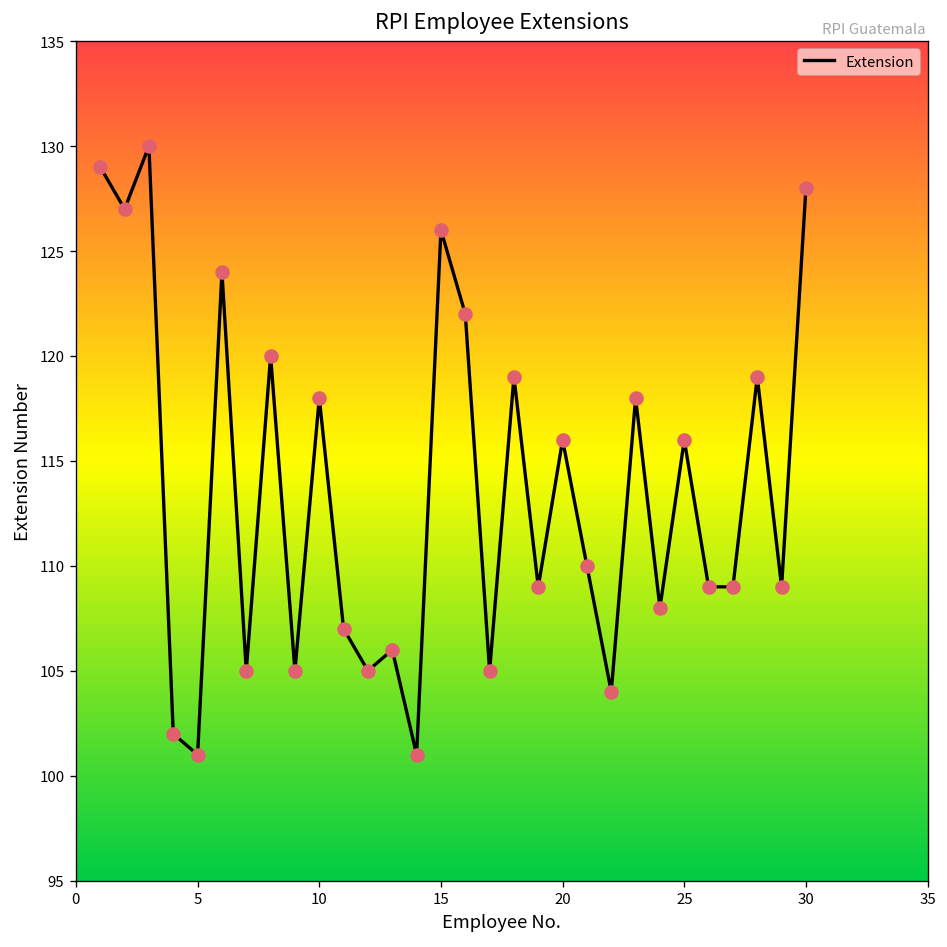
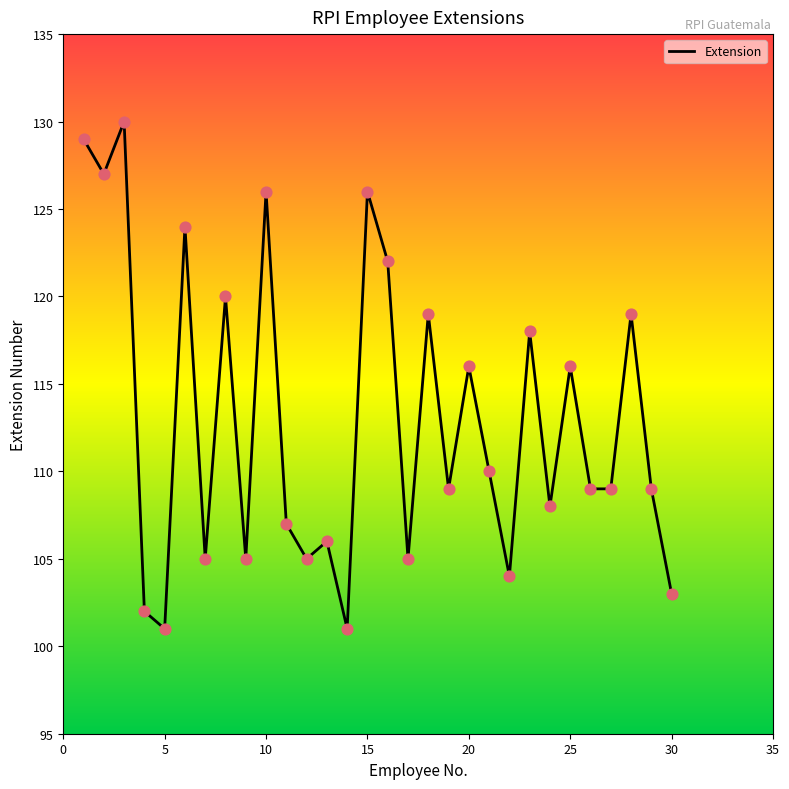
10: 118 -> 126
30: 128 -> 103
